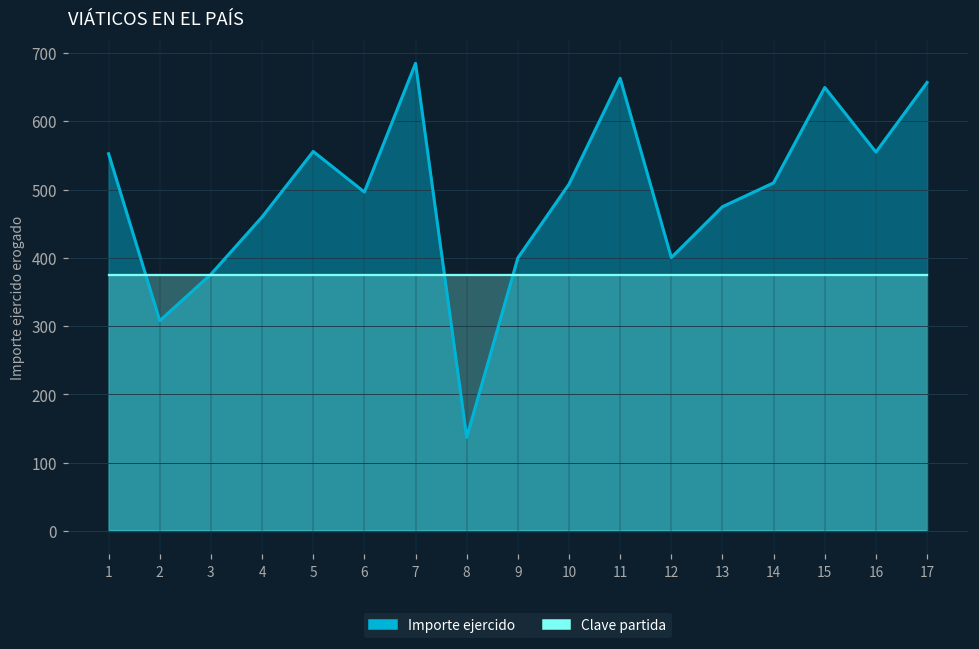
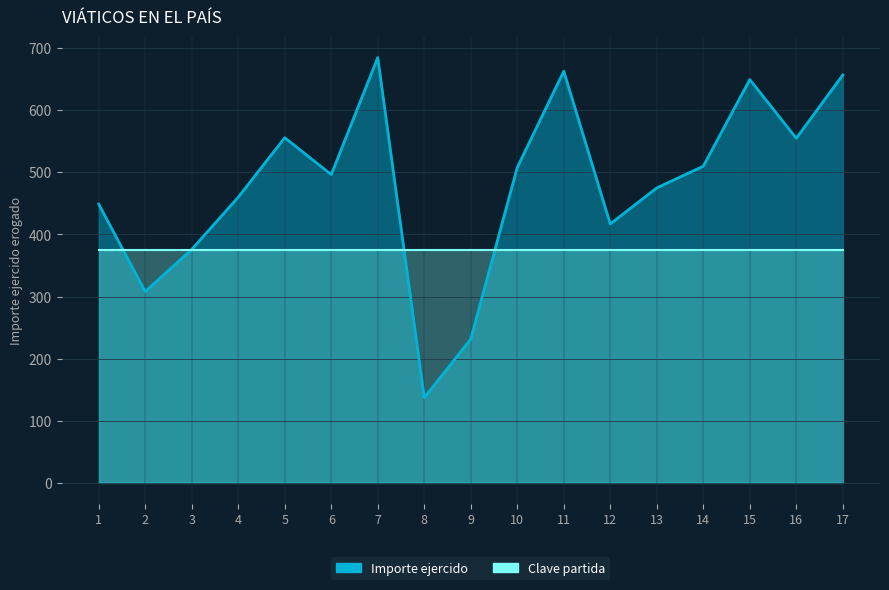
Importe ejercido, 1: 550 -> 450
Importe ejercido, 9: 400 -> 230
Importe ejercido, 12: 400 -> 420
